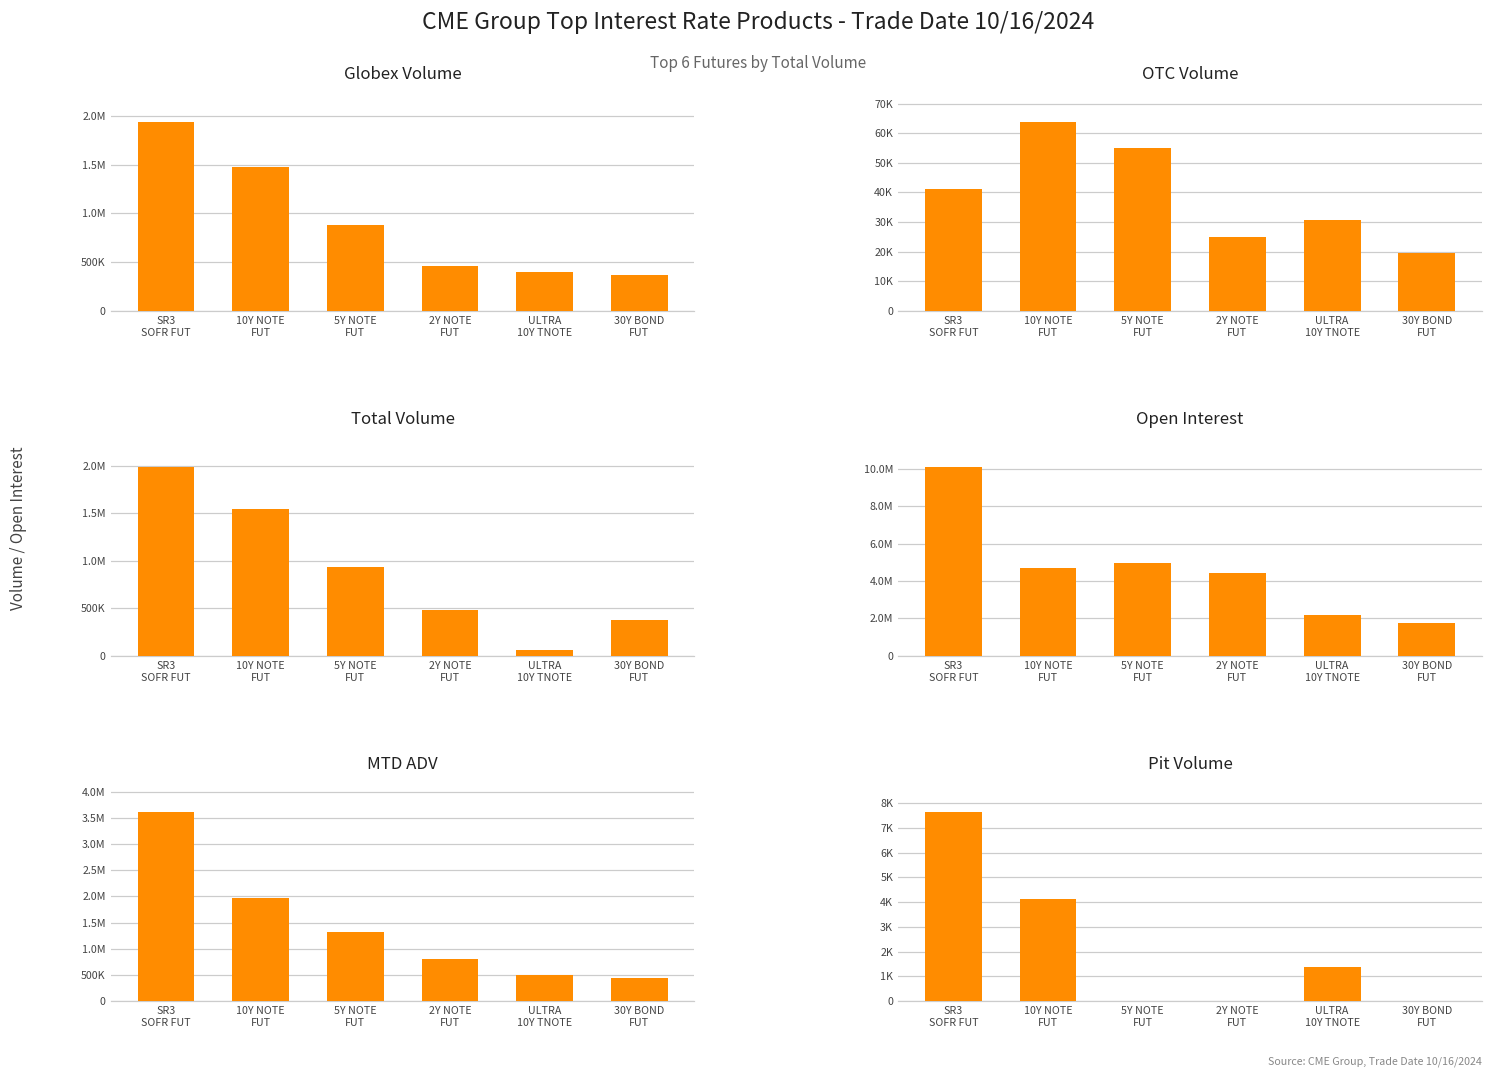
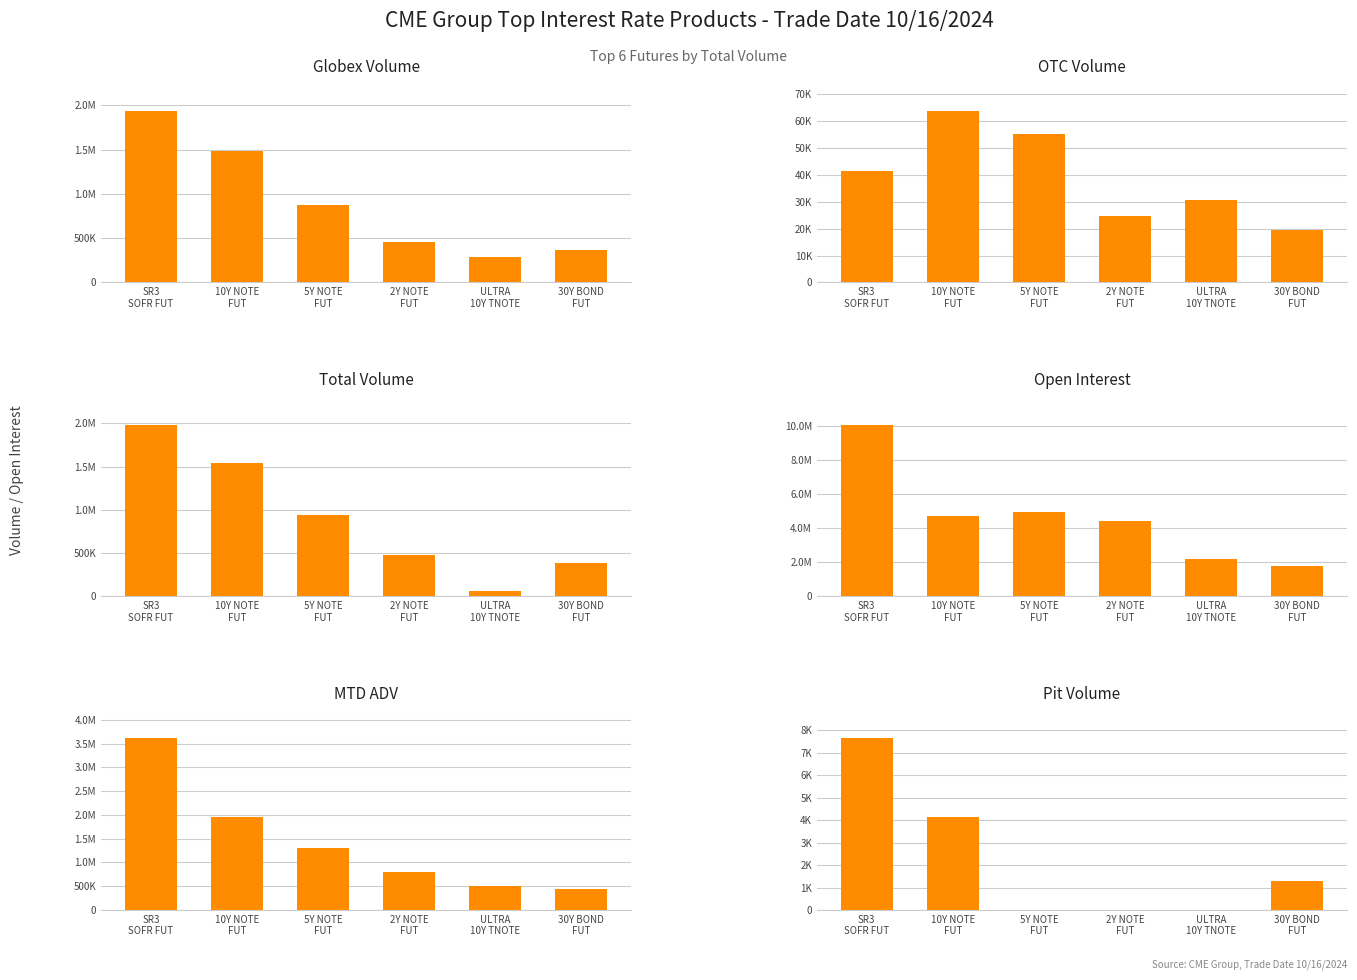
Globex Volume, ULTRA 10Y TNOTE: 400000 -> 300000
Pit Volume, ULTRA 10Y TNOTE: 1400 -> 0
Pit Volume, 30Y BOND FUT: 0 -> 1300
